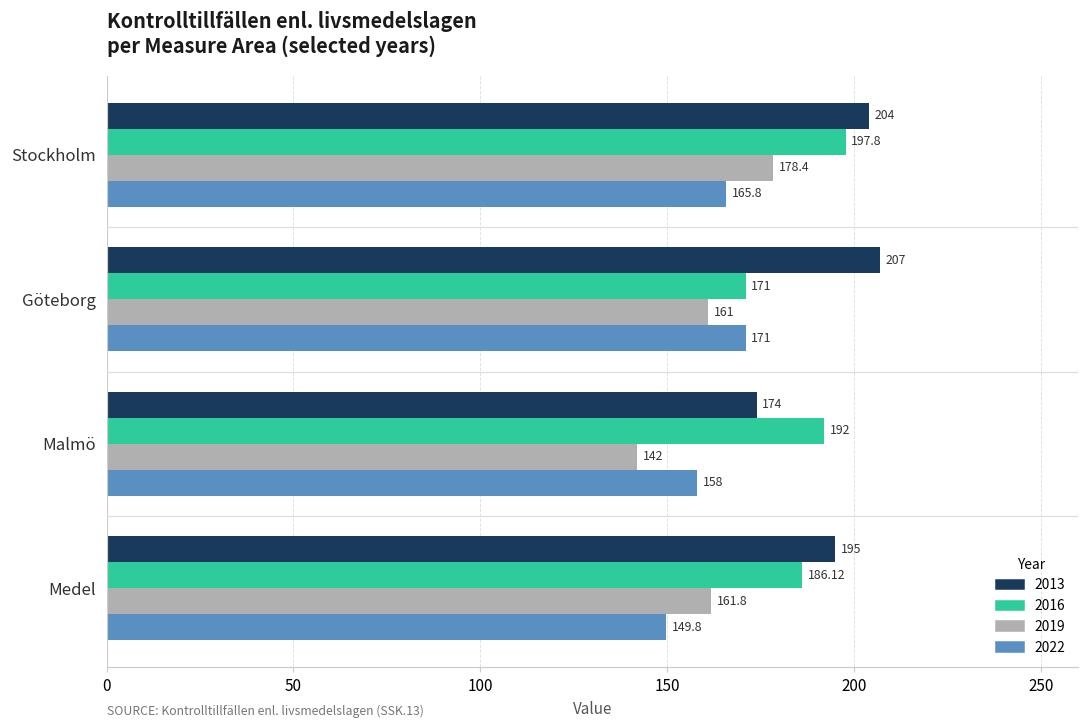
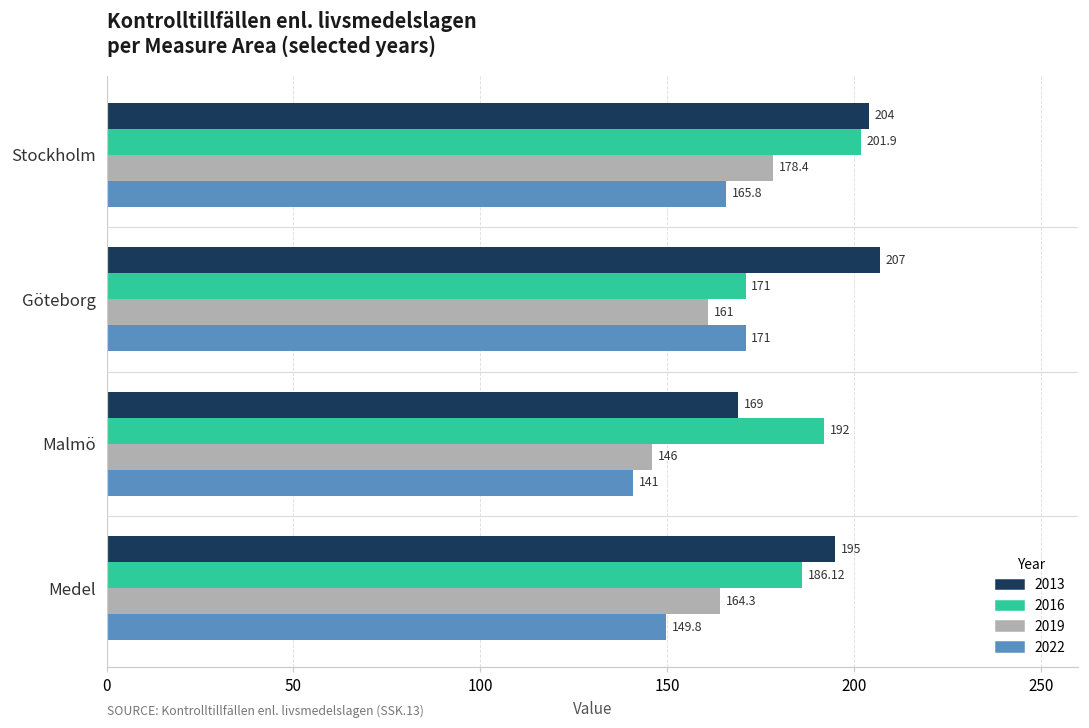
2016, Stockholm: 197.8 -> 201.9
2013, Malmö: 174 -> 169
2019, Malmö: 142 -> 146
2022, Malmö: 158 -> 141
2019, Medel: 161.8 -> 164.3
